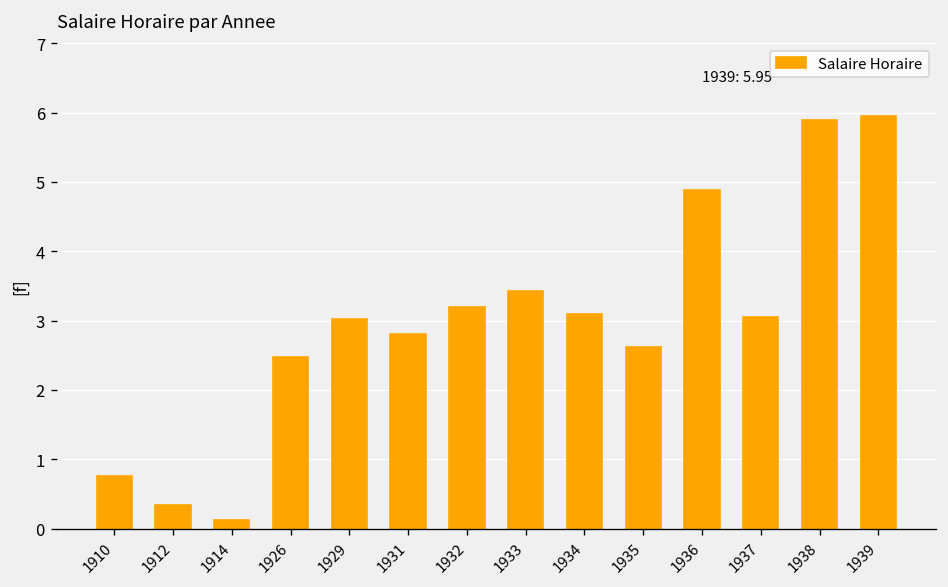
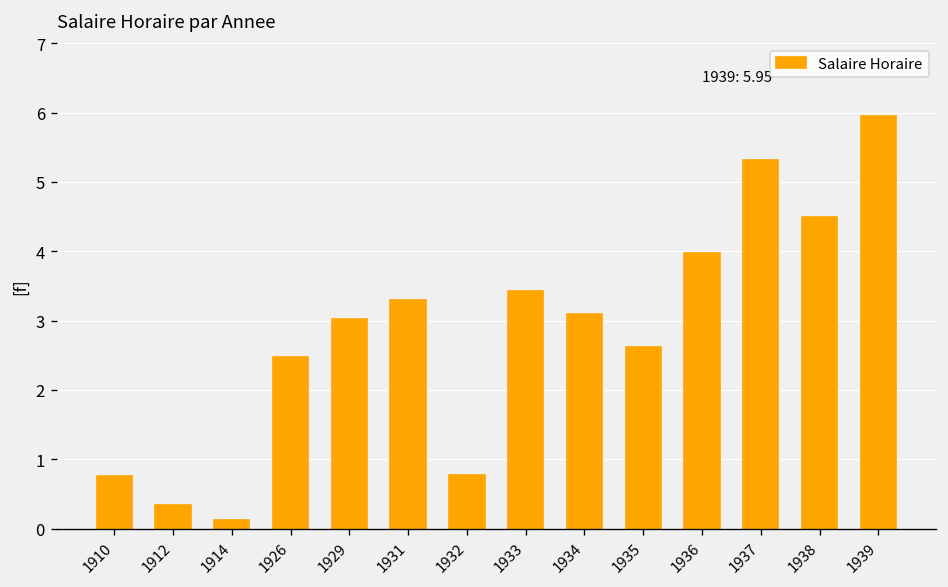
1931: 2.8 -> 3.3
1932: 3.2 -> 0.8
1936: 4.9 -> 4.0
1937: 3.1 -> 5.3
1938: 5.9 -> 4.5
